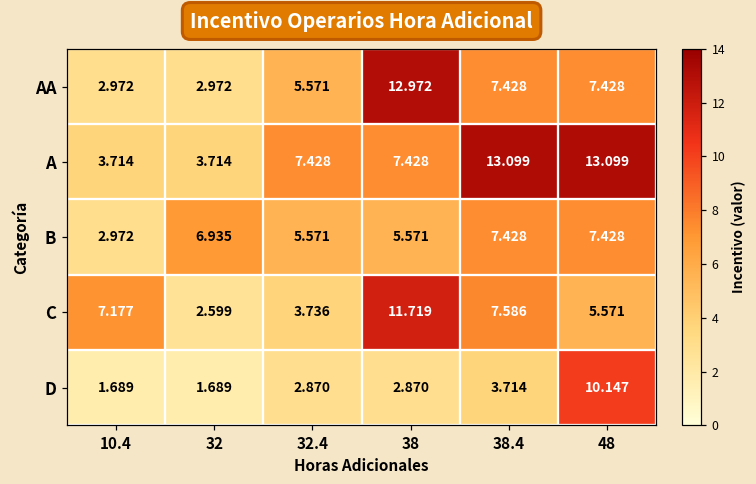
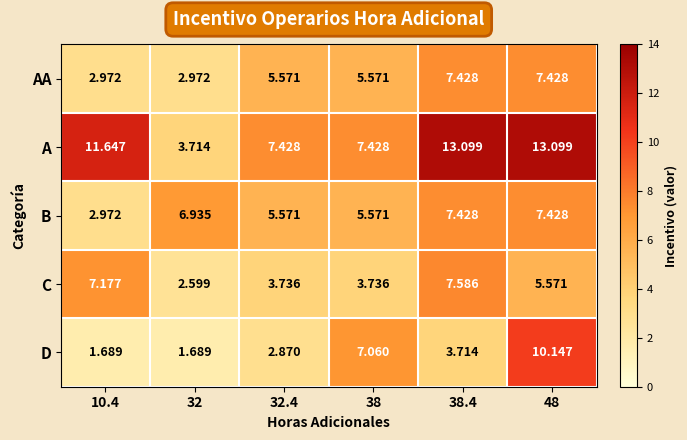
AA, 38: 12.972 -> 5.571
A, 10.4: 3.714 -> 11.647
C, 38: 11.719 -> 3.736
D, 38: 2.870 -> 7.060
